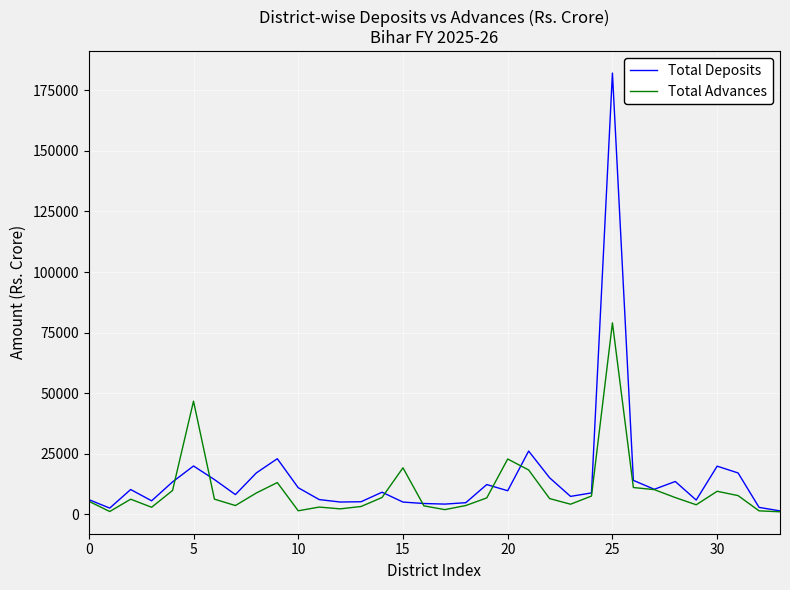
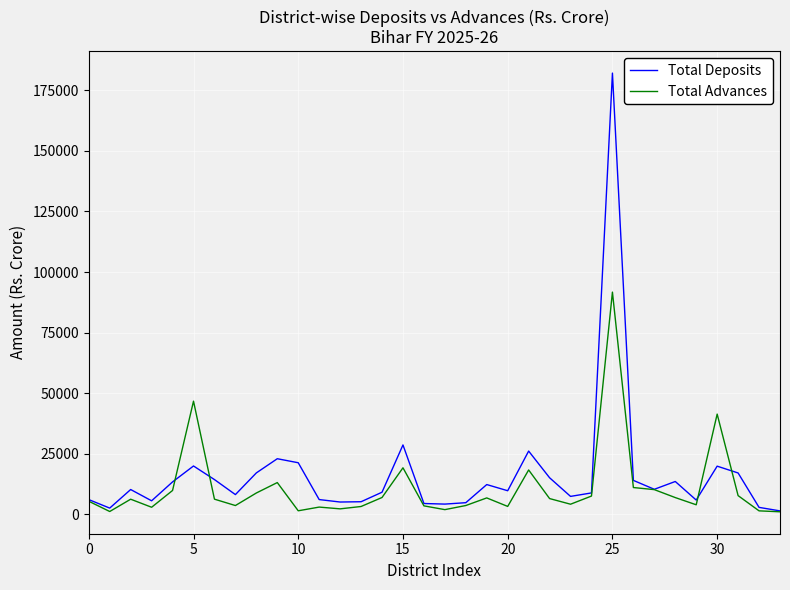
Total Deposits, 10: 11000 -> 21000
Total Deposits, 15: 5000 -> 29000
Total Advances, 20: 23000 -> 3000
Total Advances, 25: 79000 -> 92000
Total Advances, 30: 10000 -> 41000
